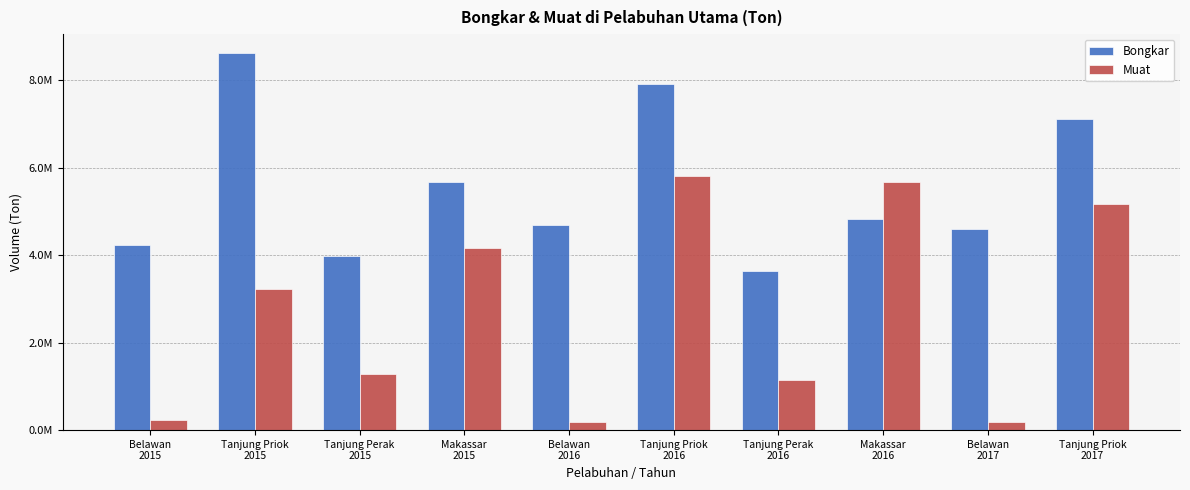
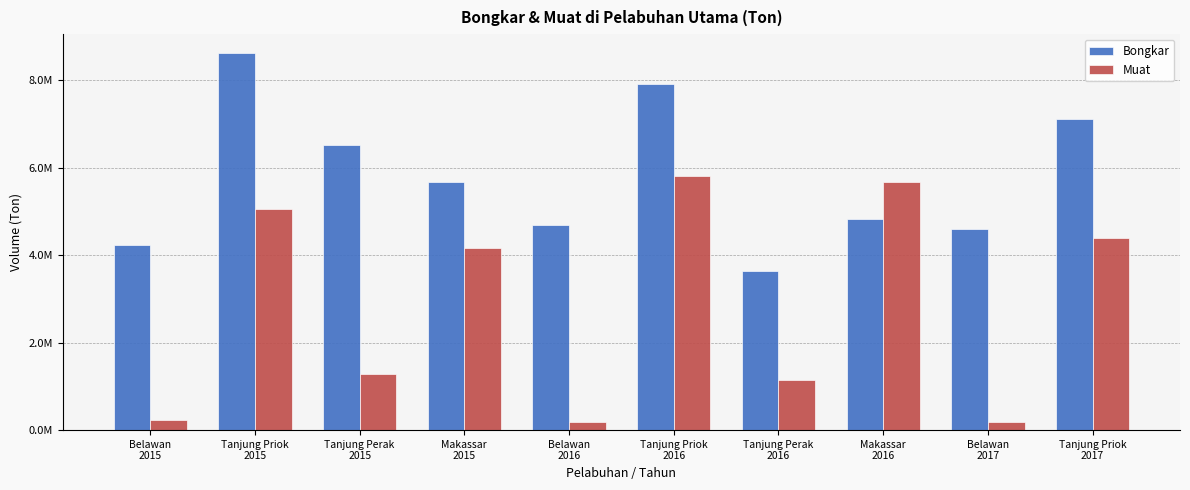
Muat, Tanjung Priok 2015: 3200000 -> 5000000
Bongkar, Tanjung Perak 2015: 4000000 -> 6500000
Muat, Tanjung Priok 2017: 5200000 -> 4400000
